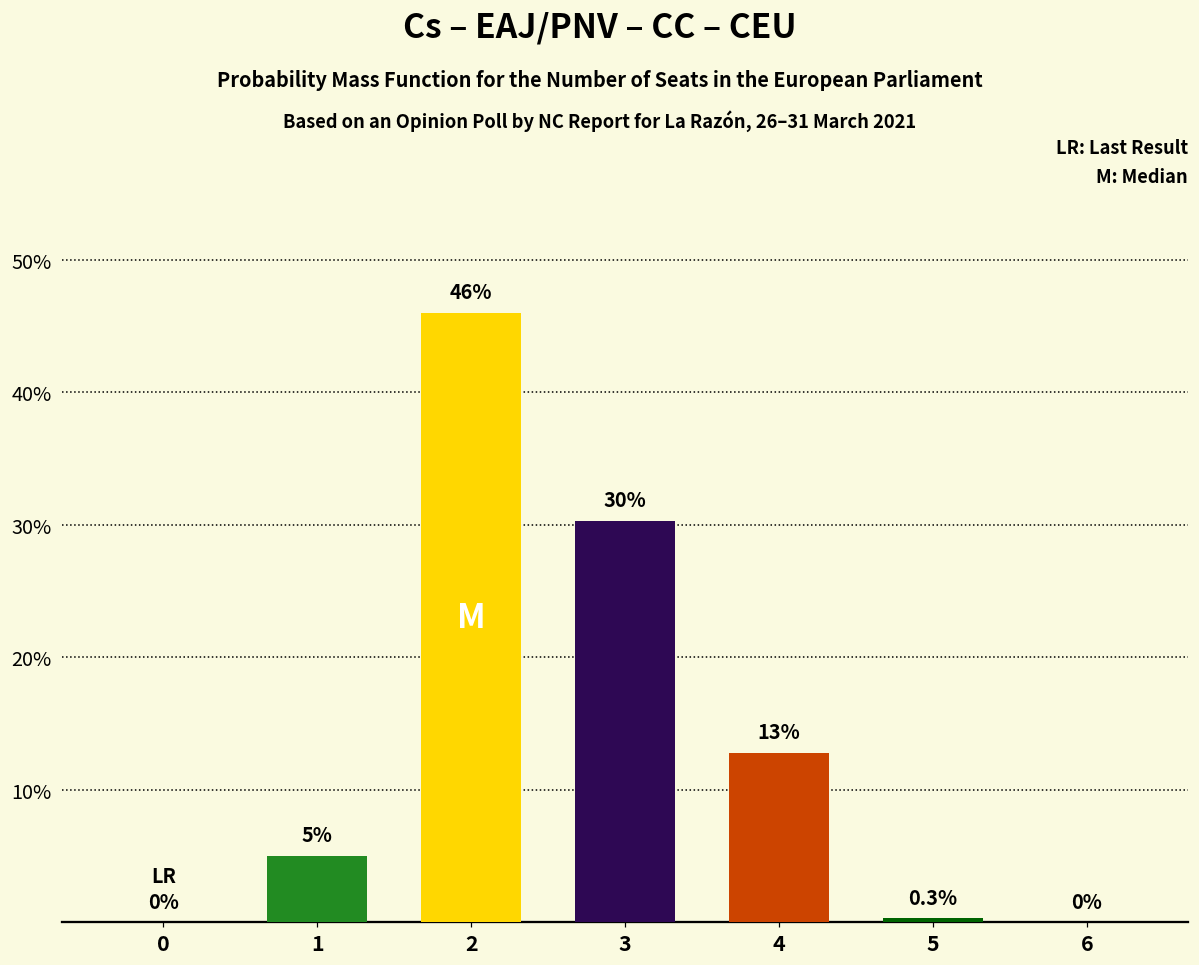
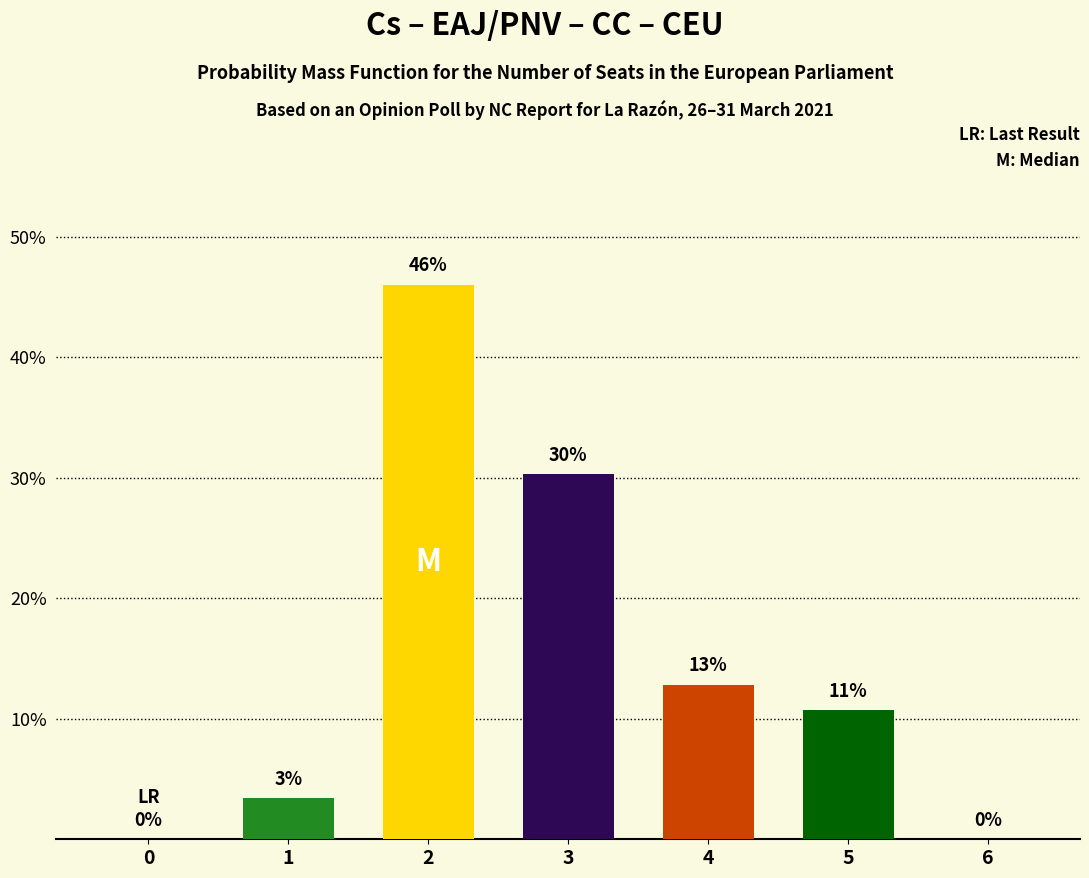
1: 5% -> 3%
5: 0.3% -> 11%
